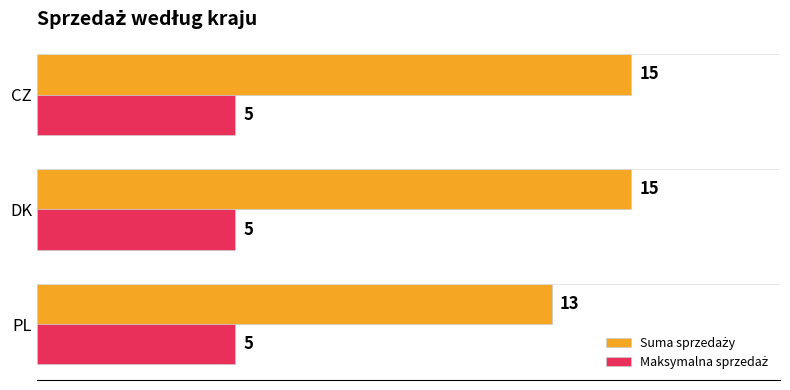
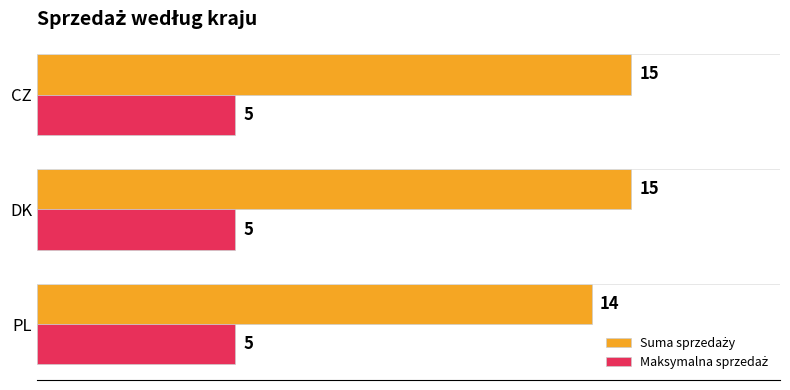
Suma sprzedaży, PL: 13 -> 14
